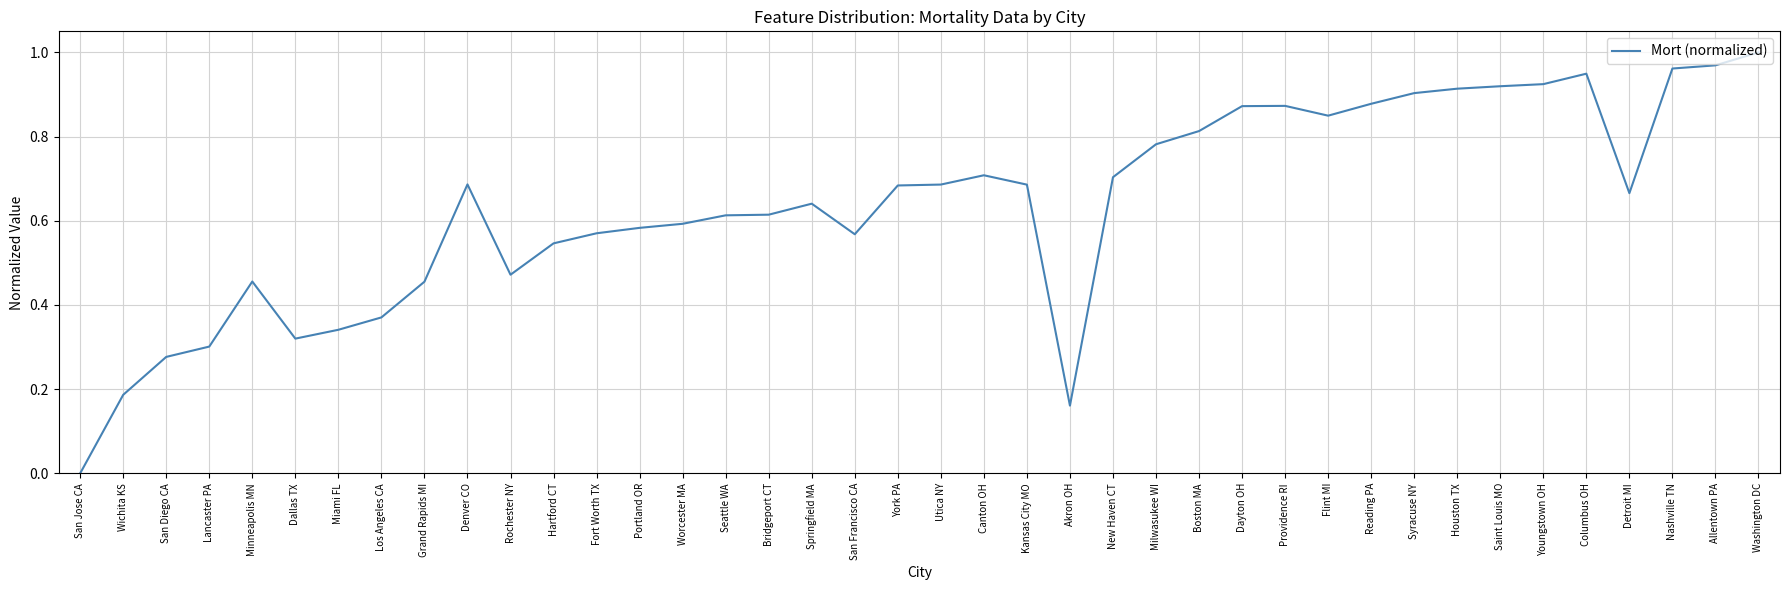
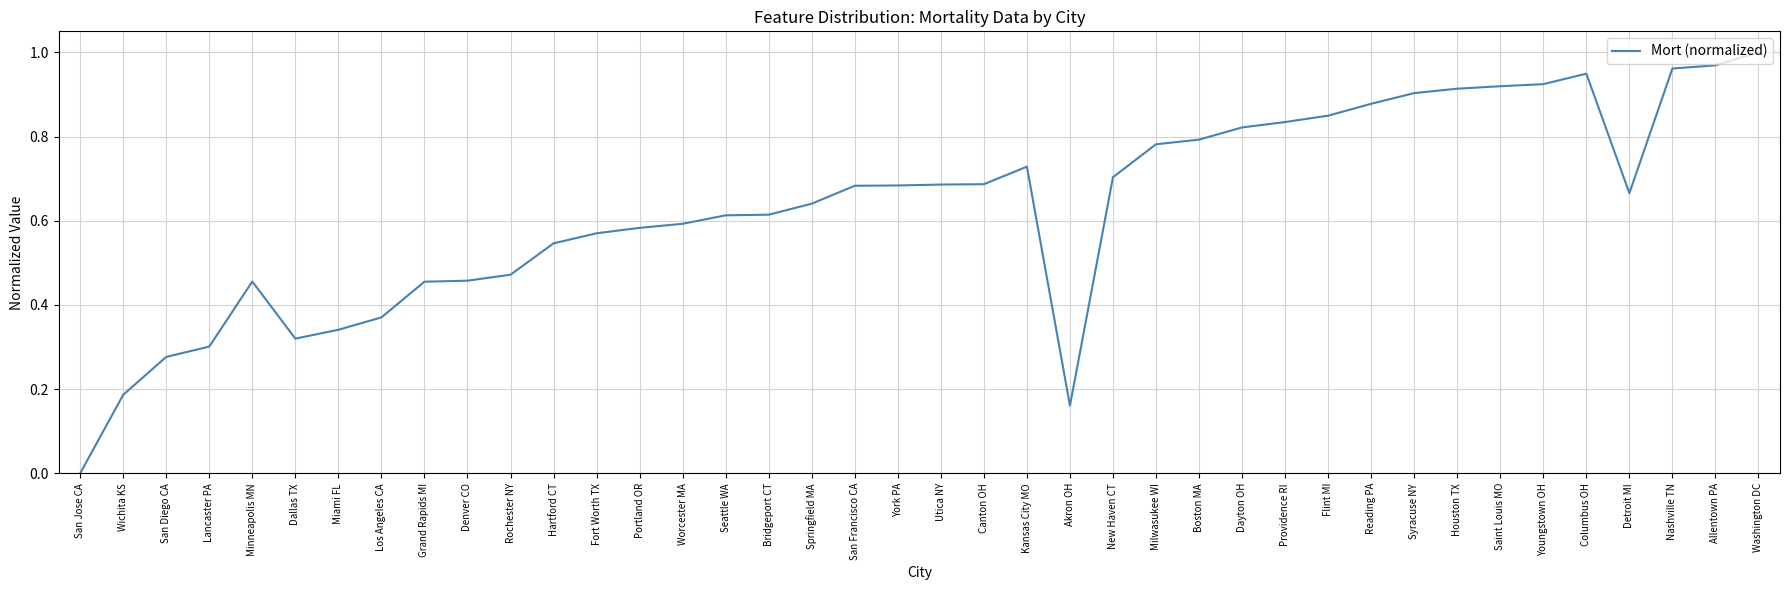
Denver CO: 0.69 -> 0.46
San Francisco CA: 0.57 -> 0.68
Canton OH: 0.71 -> 0.69
Kansas City MO: 0.69 -> 0.73
Boston MA: 0.81 -> 0.79
Dayton OH: 0.87 -> 0.82
Providence RI: 0.87 -> 0.83
